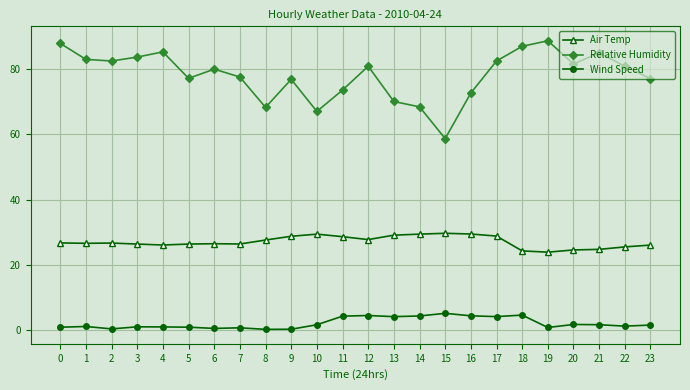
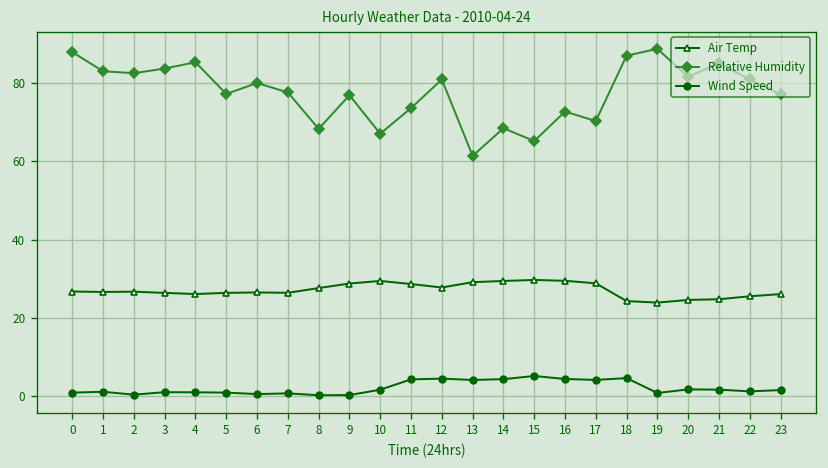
Relative Humidity, 13: 70 -> 61
Relative Humidity, 15: 59 -> 65
Relative Humidity, 17: 83 -> 70
